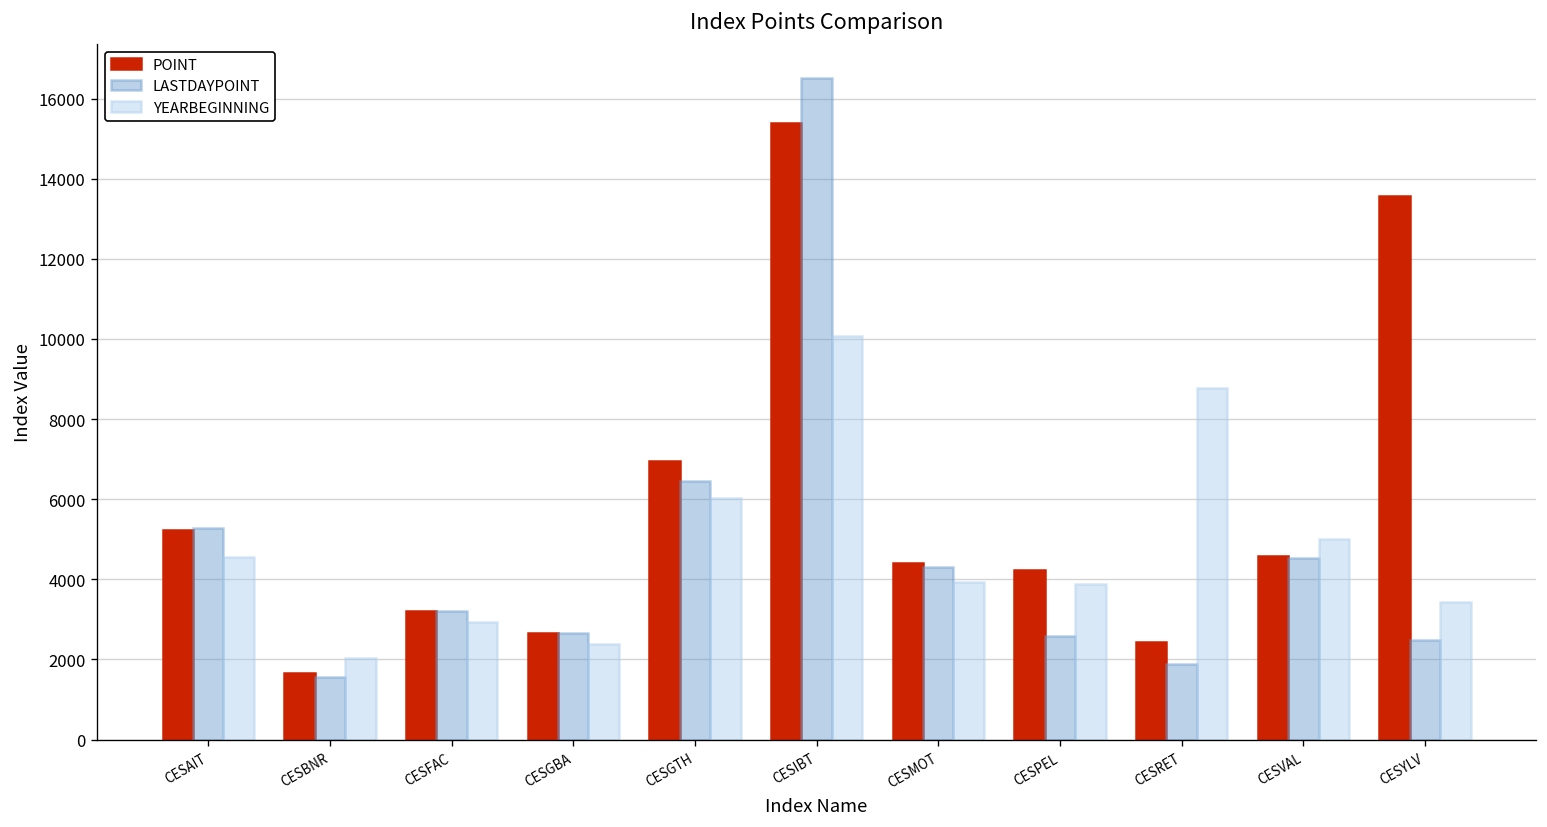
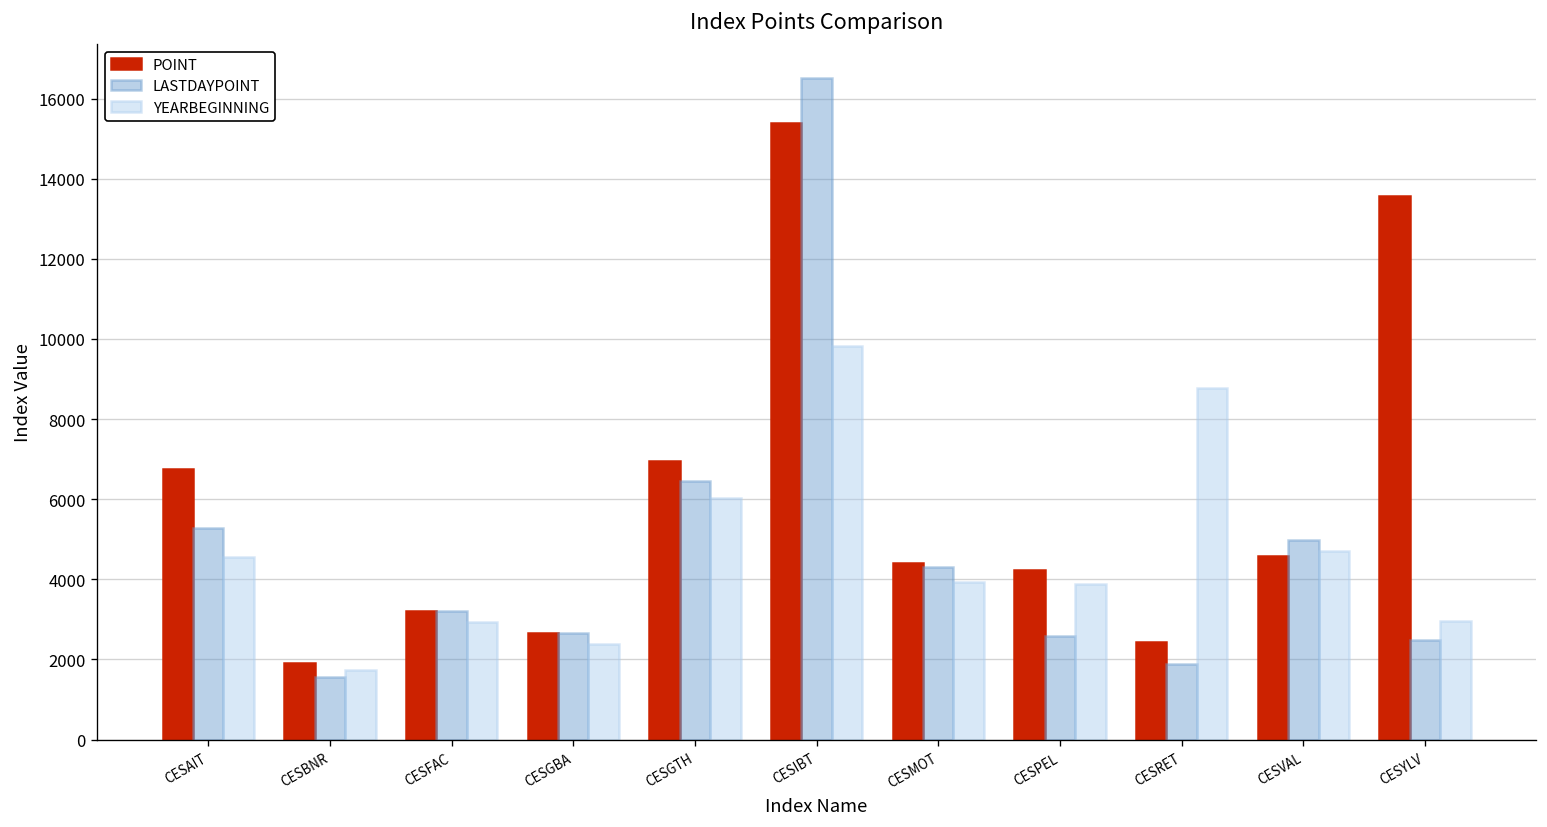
POINT, CESAIT: 5200 -> 6700
POINT, CESBNR: 1700 -> 1900
YEARBEGINNING, CESBNR: 2000 -> 1700
YEARBEGINNING, CESIBT: 10100 -> 9800
LASTDAYPOINT, CESVAL: 4500 -> 5000
YEARBEGINNING, CESVAL: 5000 -> 4700
YEARBEGINNING, CESYLV: 3400 -> 3000
